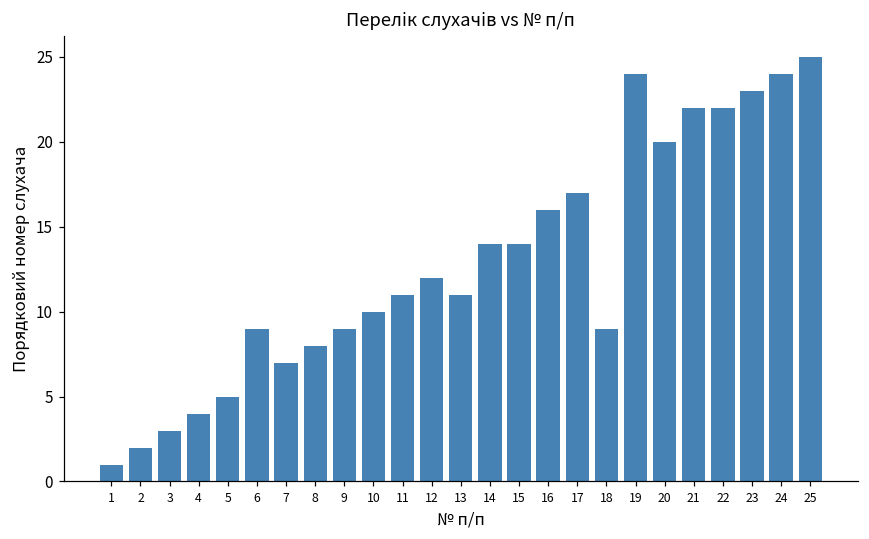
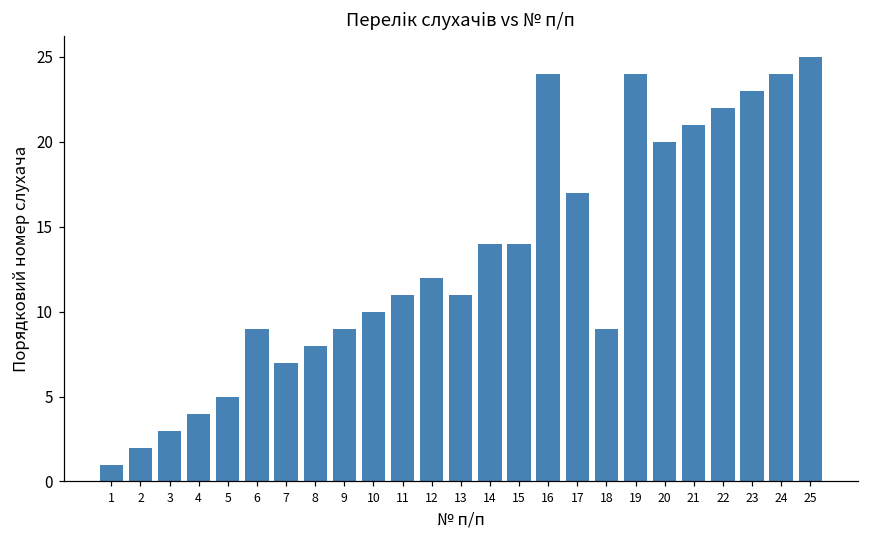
16: 16 -> 24
21: 22 -> 21
